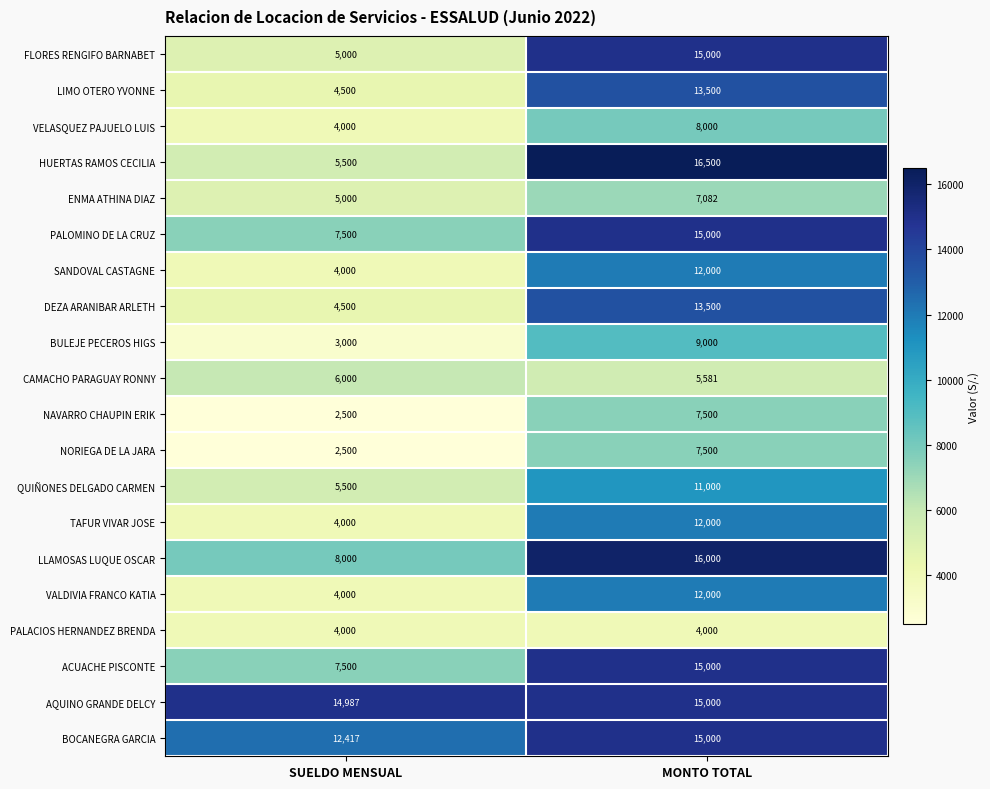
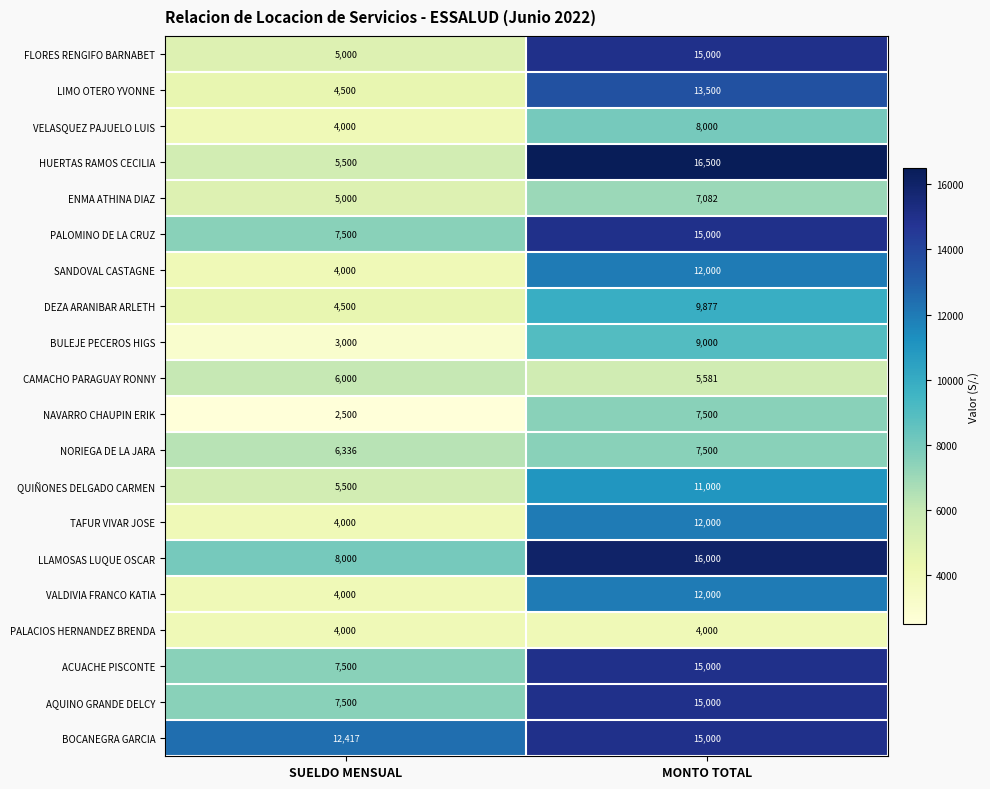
DEZA ARANIBAR ARLETH, MONTO TOTAL: 13,500 -> 9,877
NORIEGA DE LA JARA, SUELDO MENSUAL: 2,500 -> 6,336
AQUINO GRANDE DELCY, SUELDO MENSUAL: 14,987 -> 7,500
